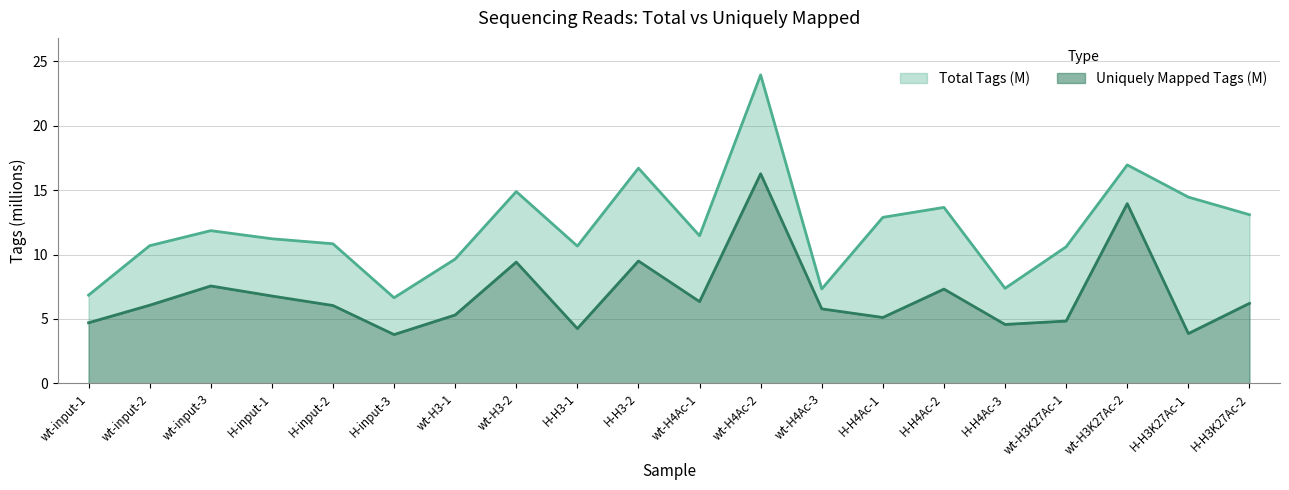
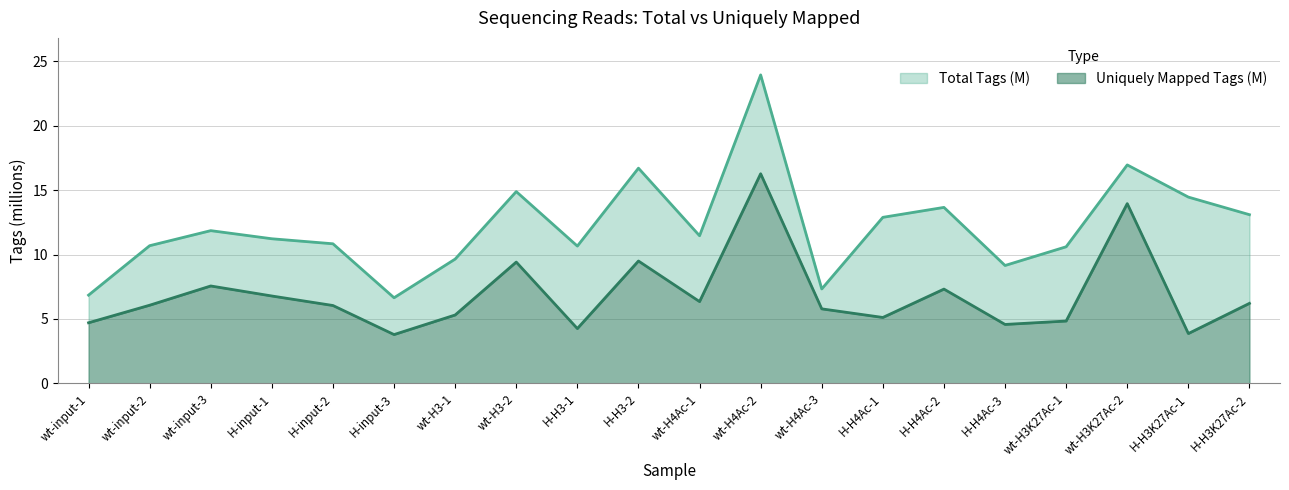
Total Tags (M), H-H4Ac-3: 7.4 -> 9.1
